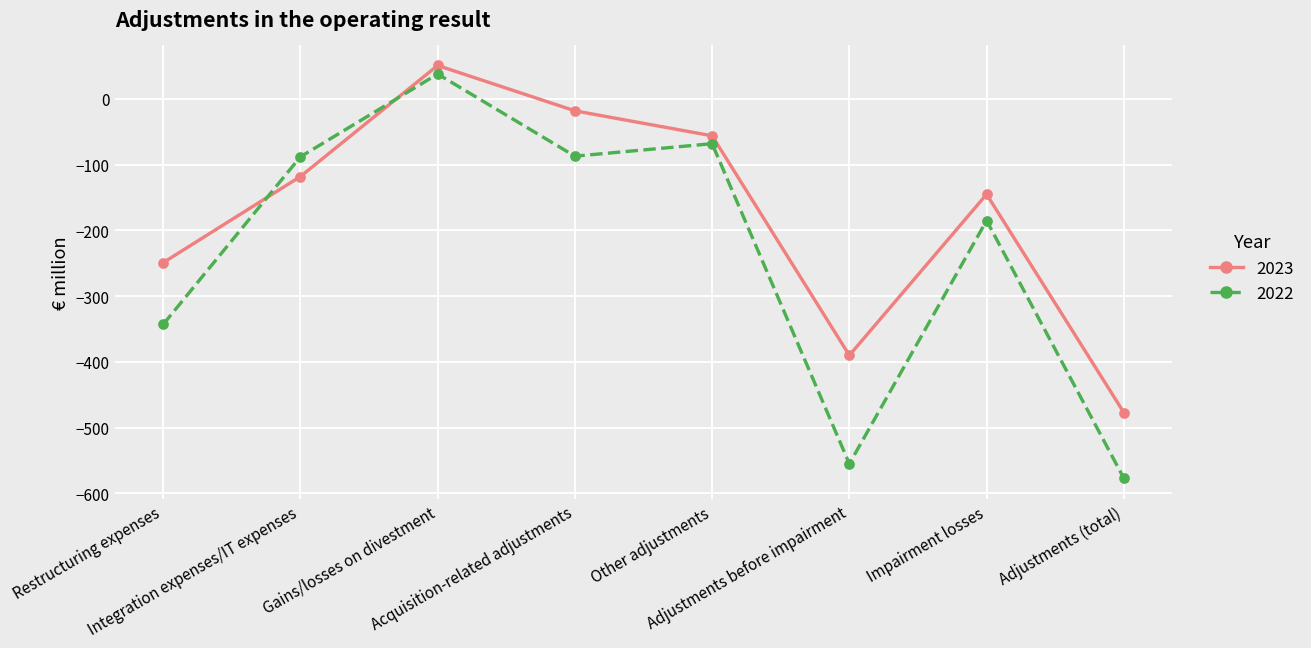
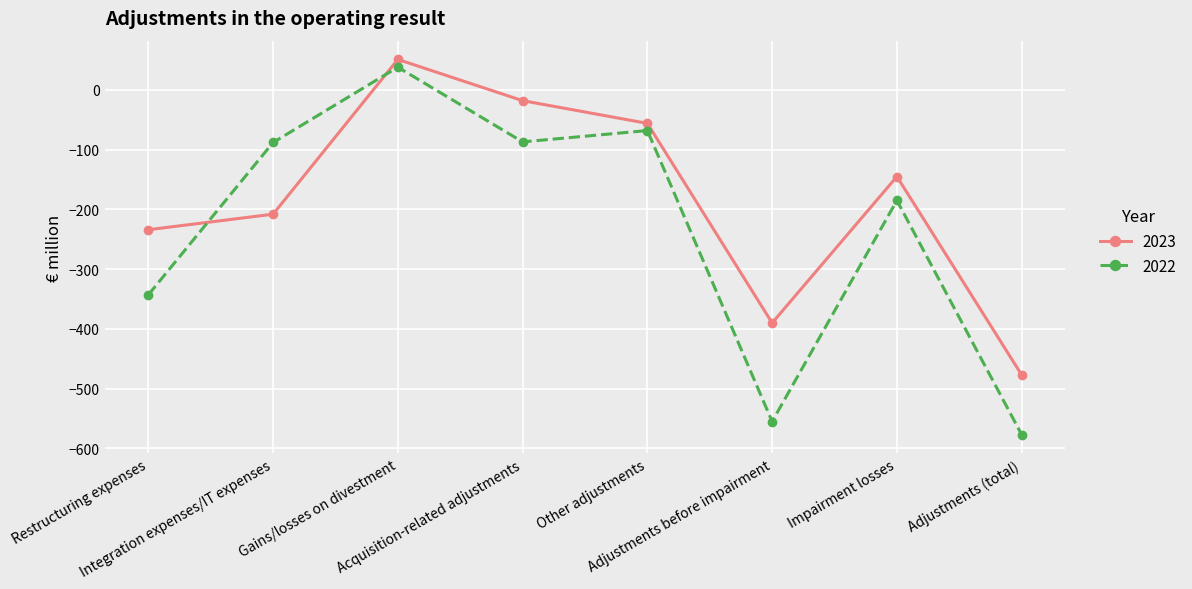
2023, Restructuring expenses: -250 -> -230
2023, Integration expenses/IT expenses: -120 -> -210
